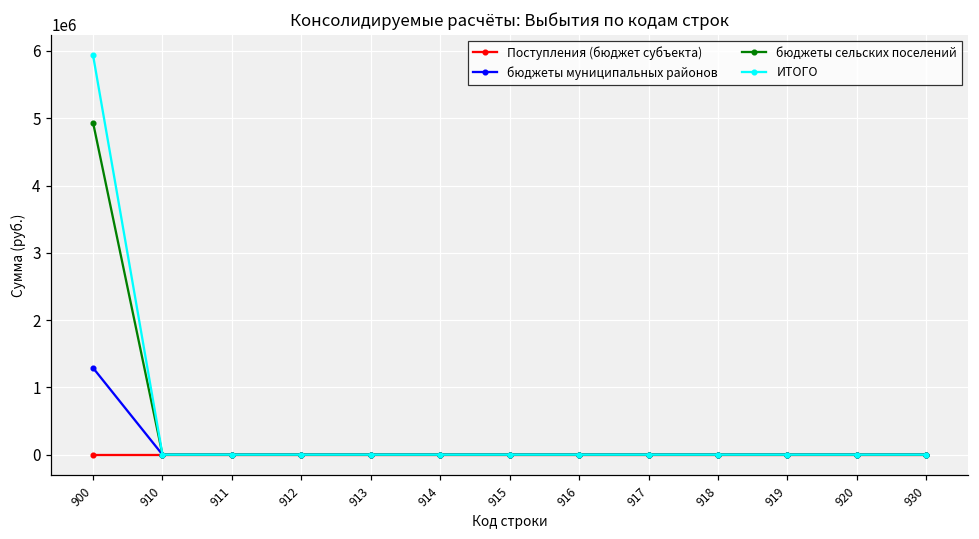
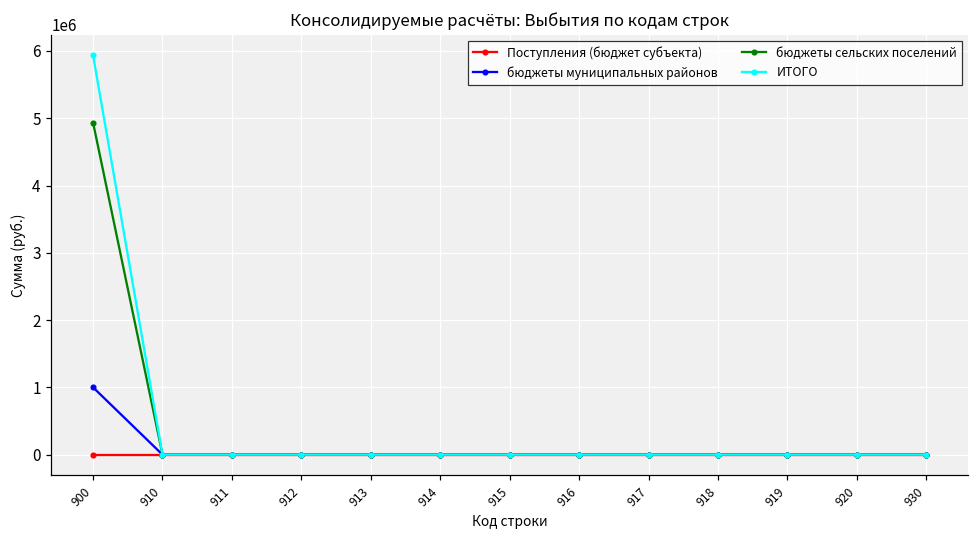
бюджеты муниципальных районов, 900: 1300000 -> 1000000
